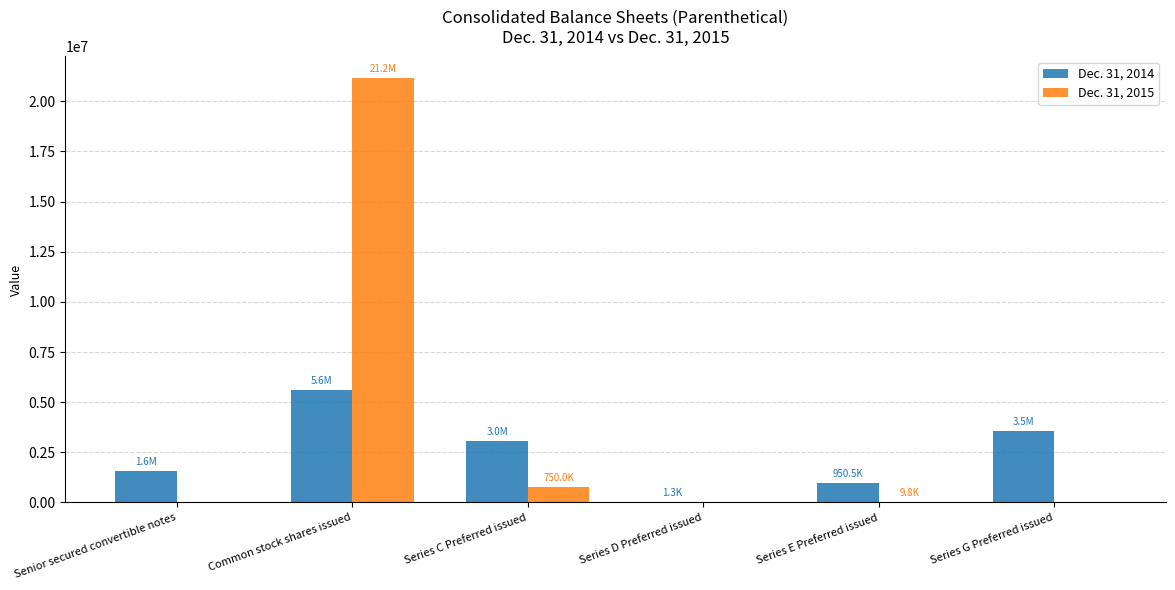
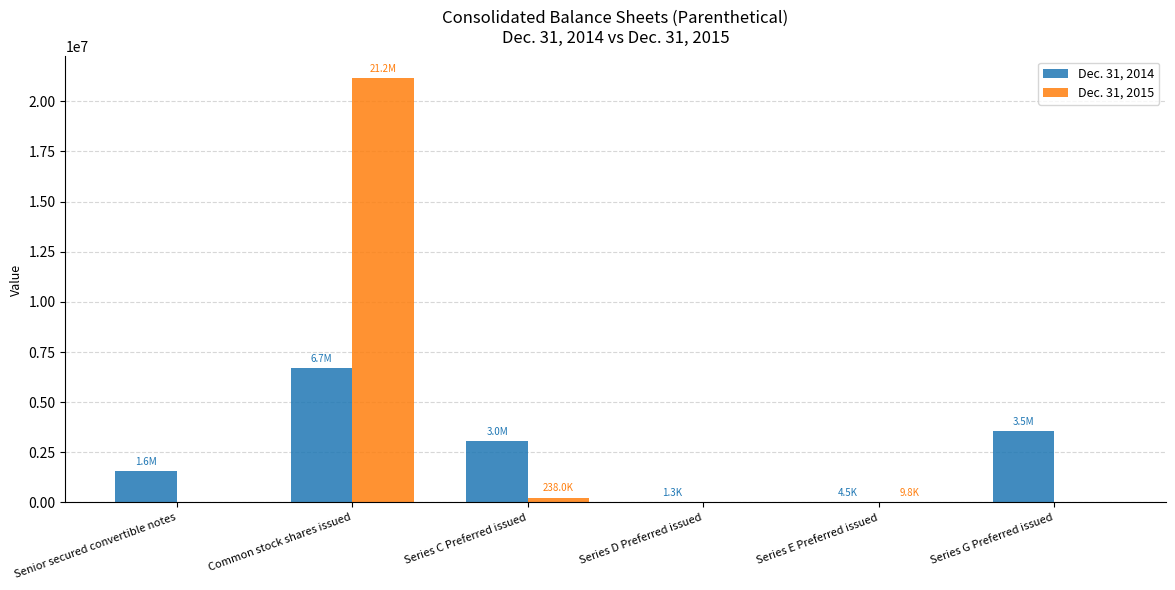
Dec. 31, 2014, Common stock shares issued: 5.6M -> 6.7M
Dec. 31, 2015, Series C Preferred issued: 750.0K -> 238.0K
Dec. 31, 2014, Series E Preferred issued: 950.5K -> 4.5K
